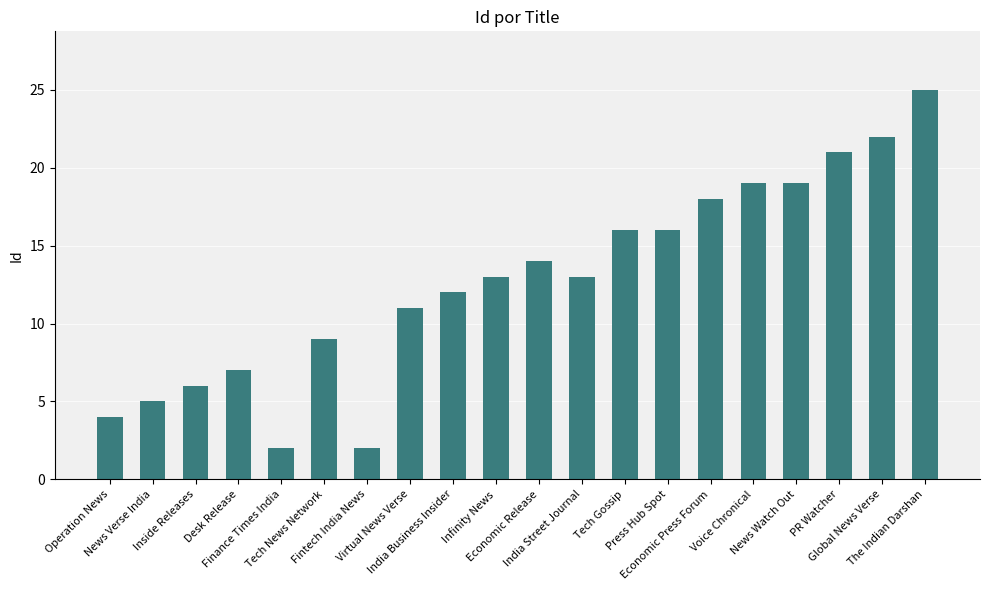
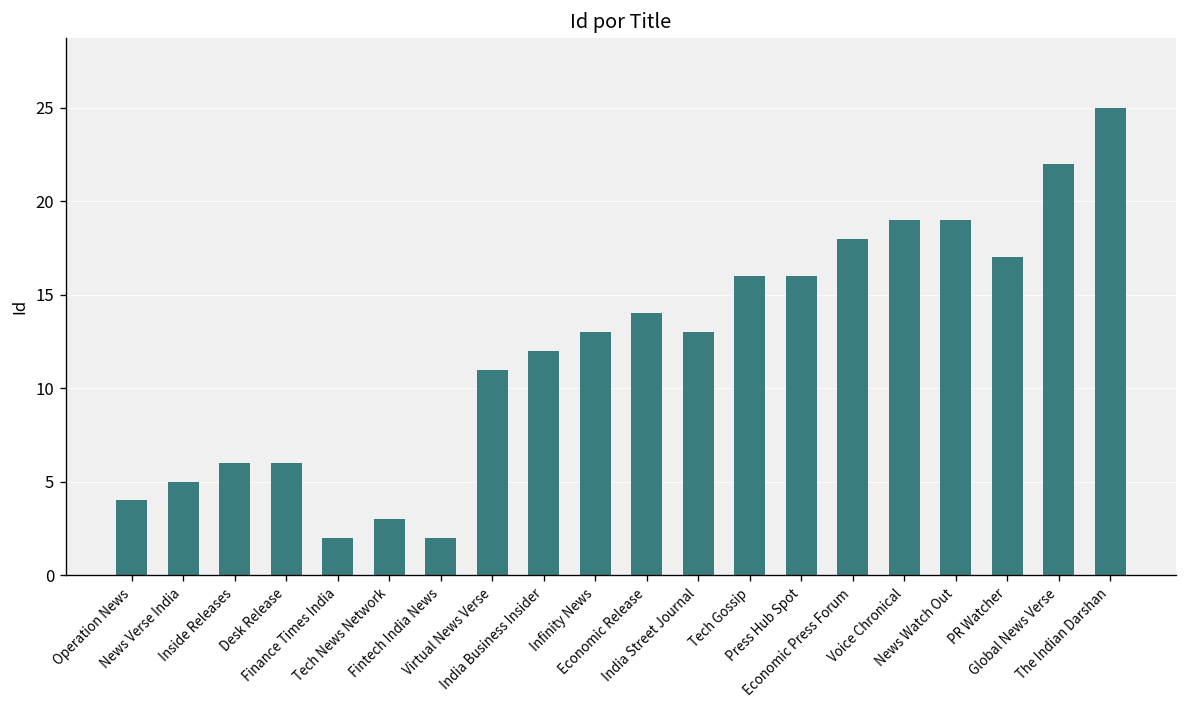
Desk Release: 7 -> 6
Tech News Network: 9 -> 3
PR Watcher: 21 -> 17
